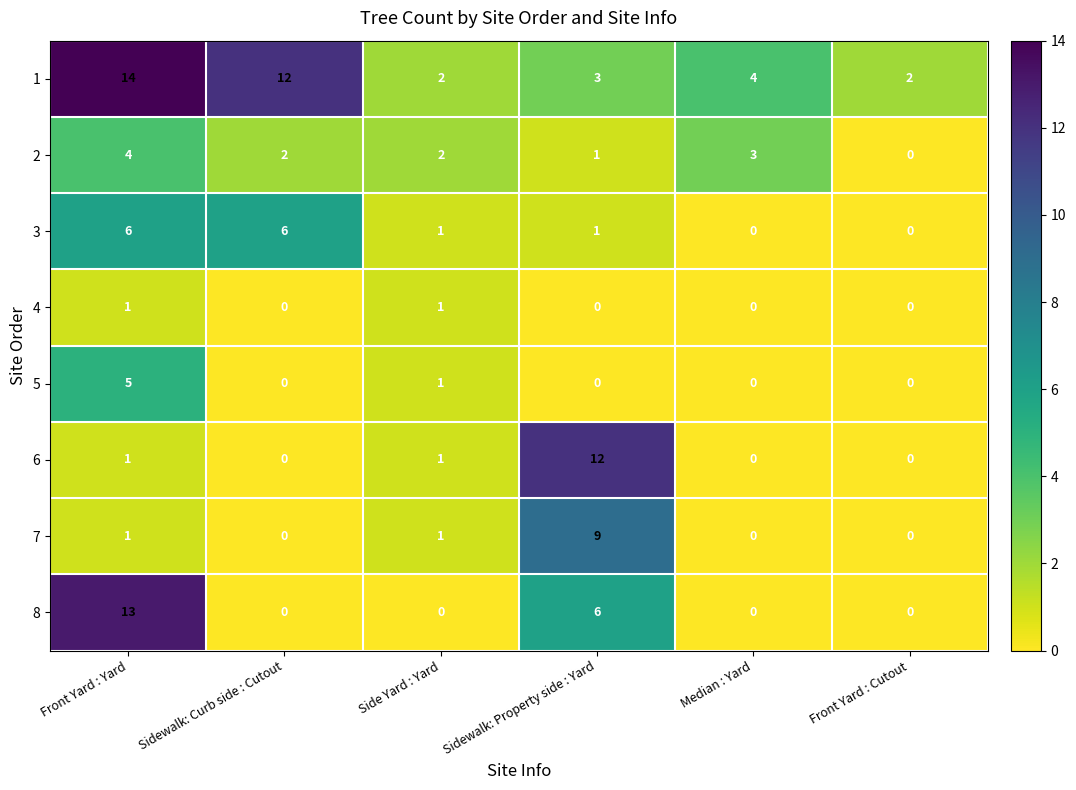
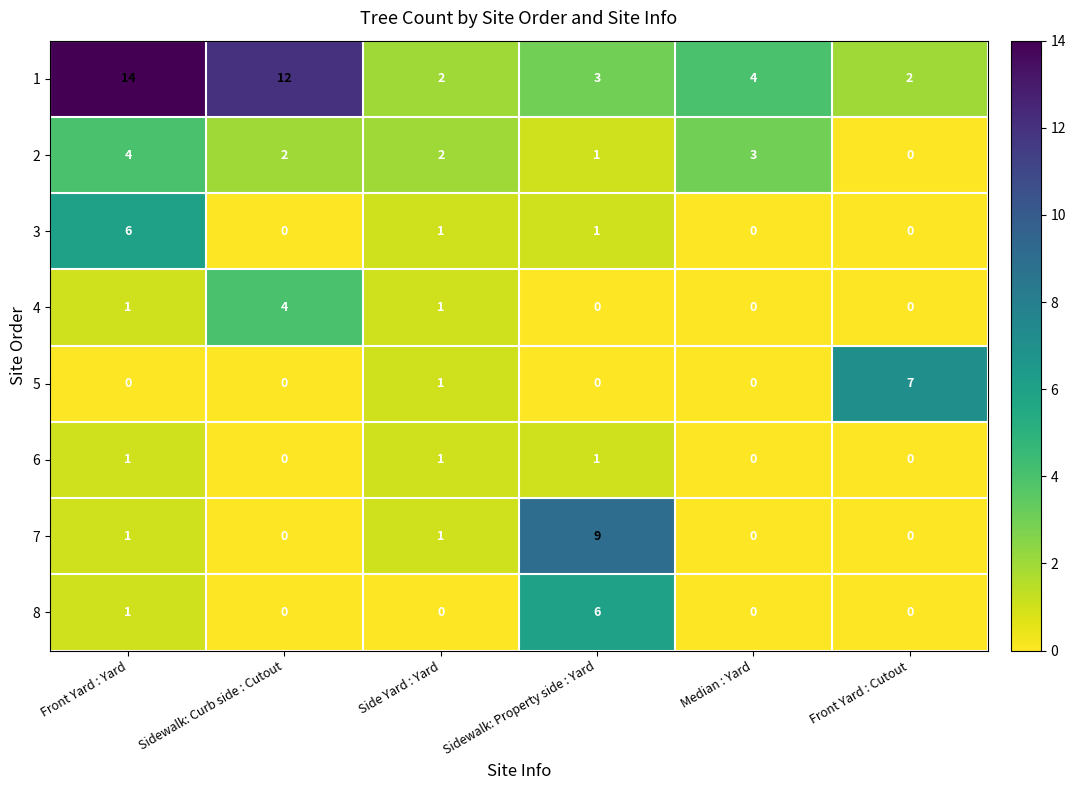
3, Sidewalk: Curb side : Cutout: 6 -> 0
4, Sidewalk: Curb side : Cutout: 0 -> 4
5, Front Yard : Yard: 5 -> 0
5, Front Yard : Cutout: 0 -> 7
6, Sidewalk: Property side : Yard: 12 -> 1
8, Front Yard : Yard: 13 -> 1
